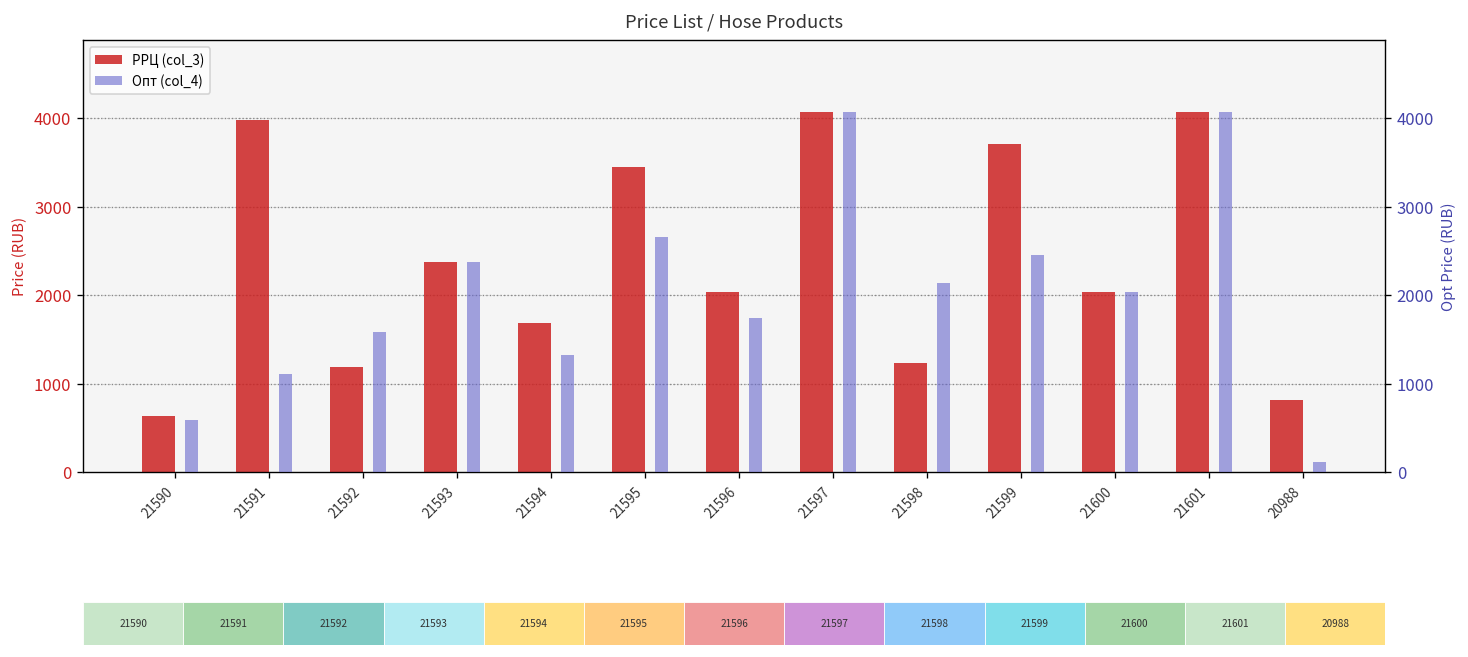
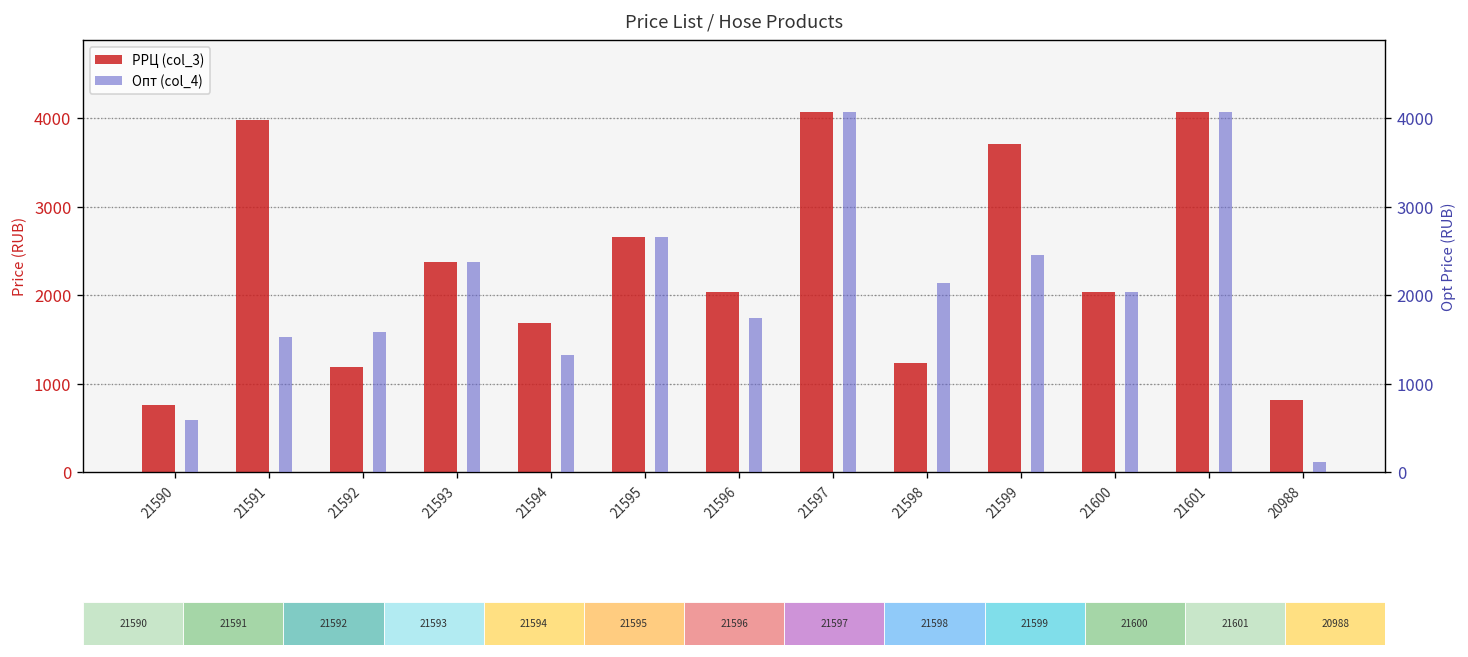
РРЦ (col_3), 21590: 600 -> 800
РРЦ (col_3), 21595: 3400 -> 2700
Опт (col_4), 21591: 1100 -> 1500
